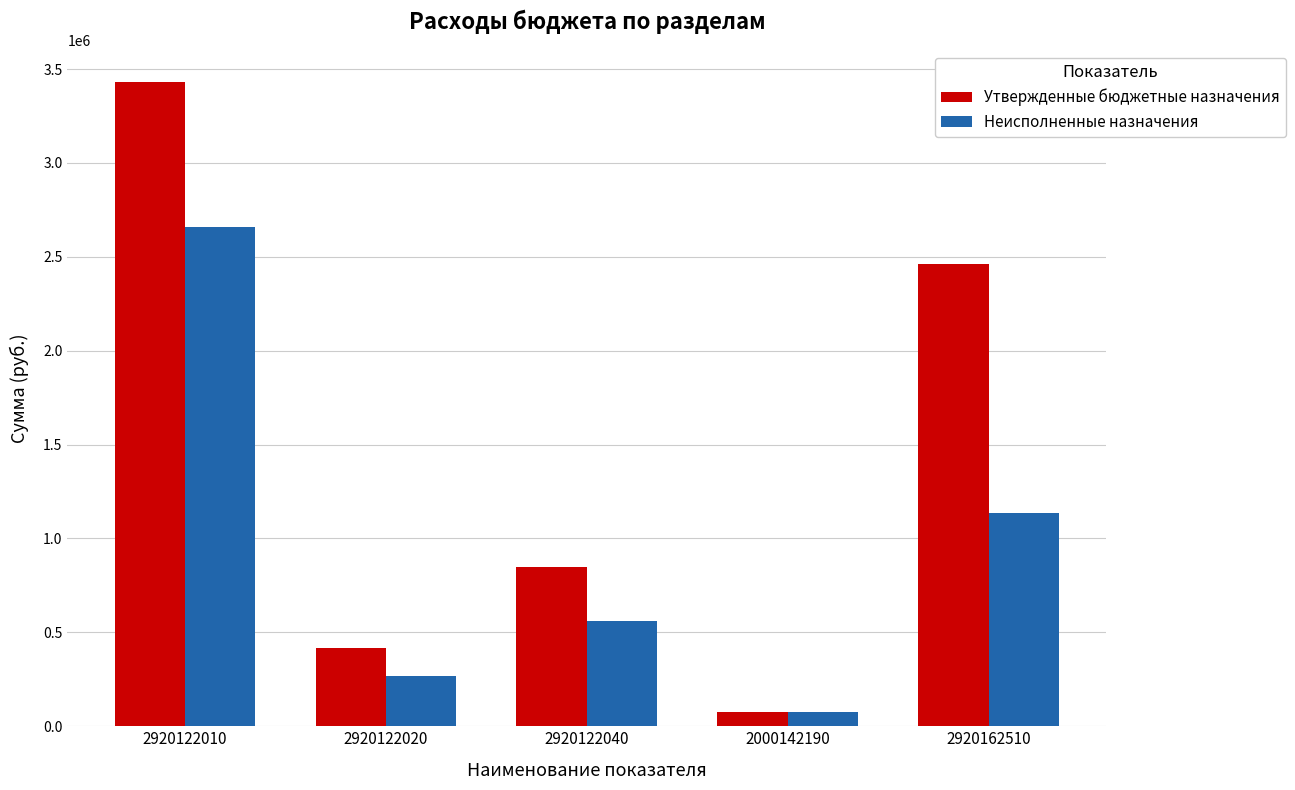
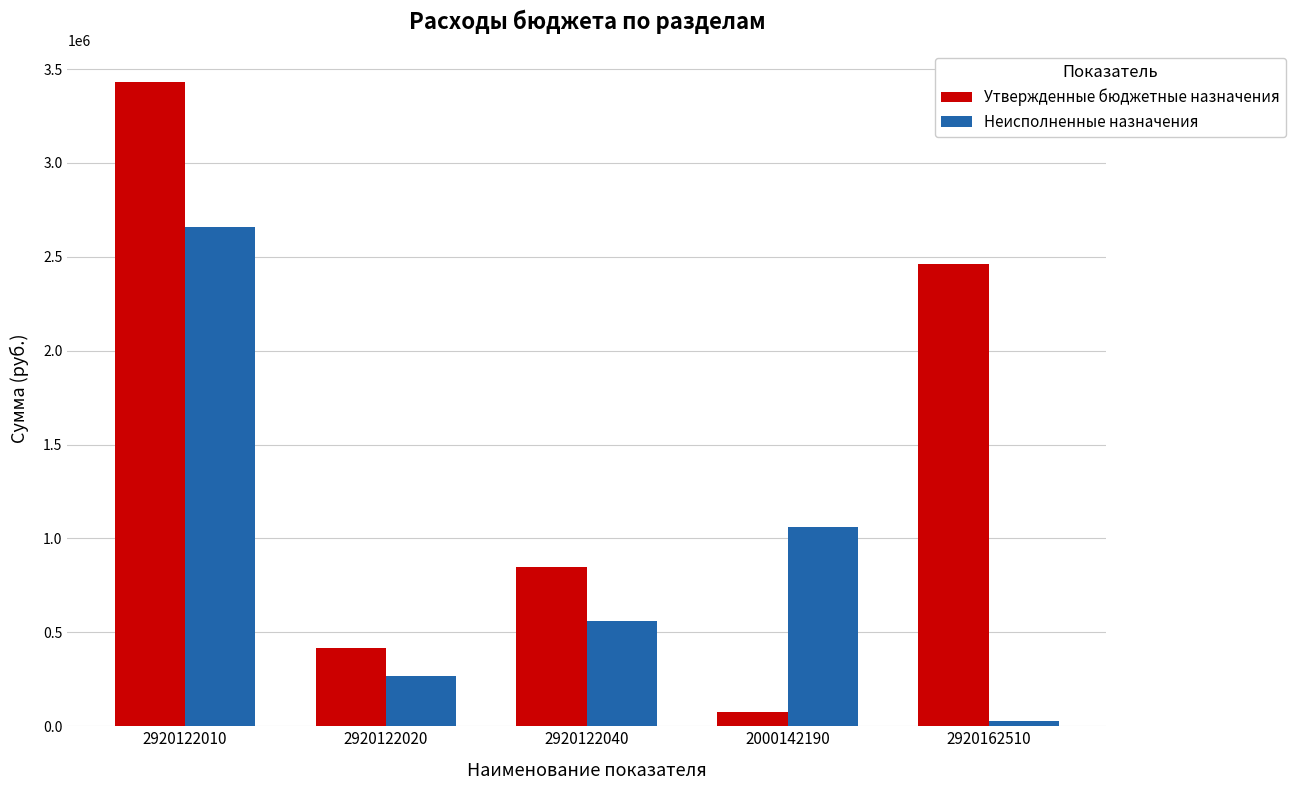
Неисполненные назначения, 2000142190: 80000 -> 1060000
Неисполненные назначения, 2920162510: 1130000 -> 30000
